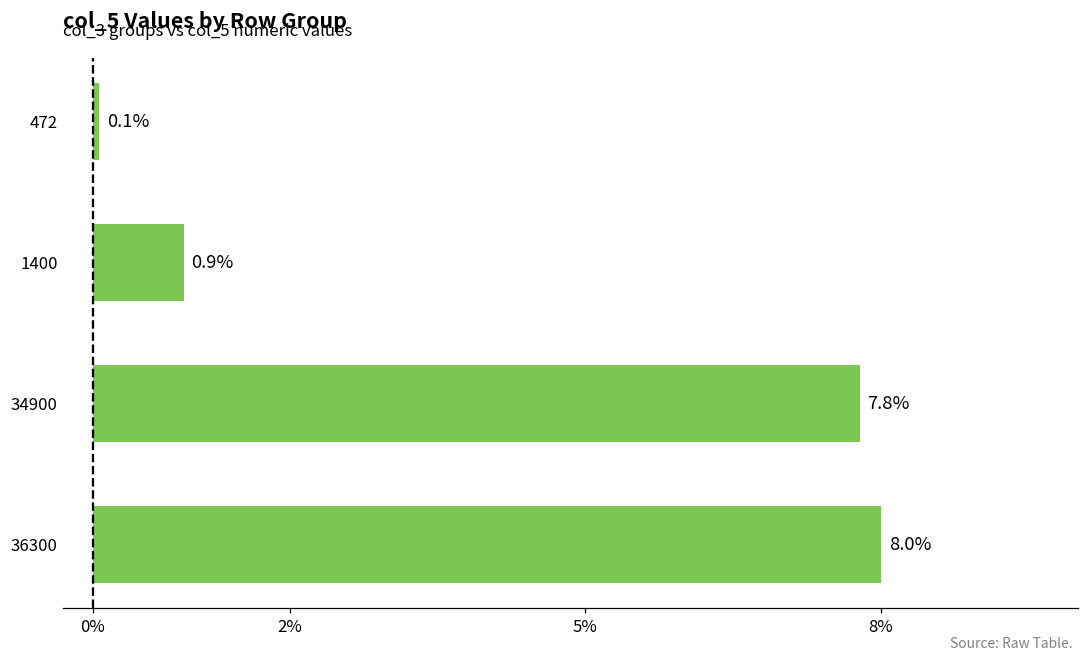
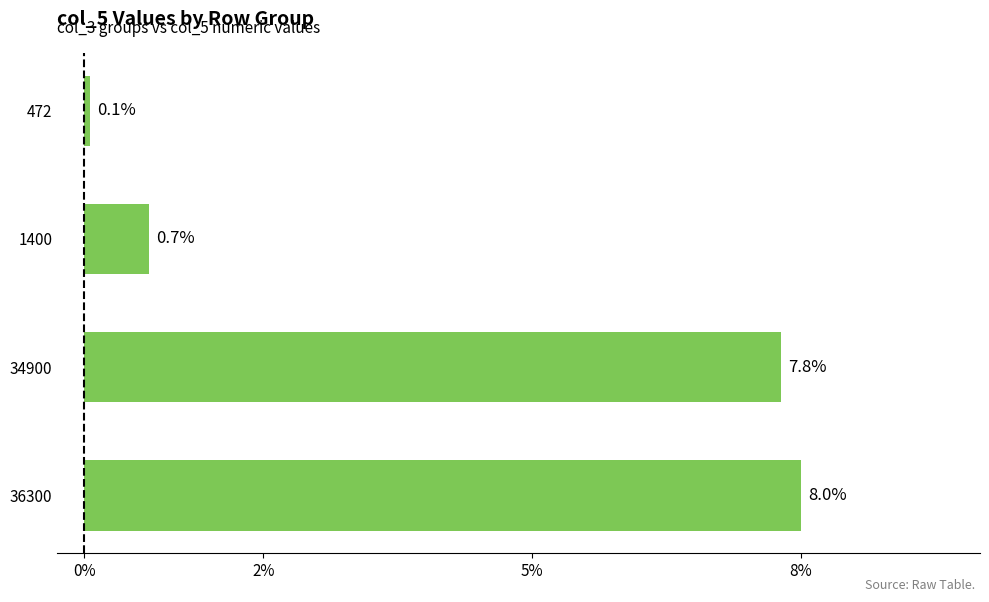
1400: 0.9% -> 0.7%
